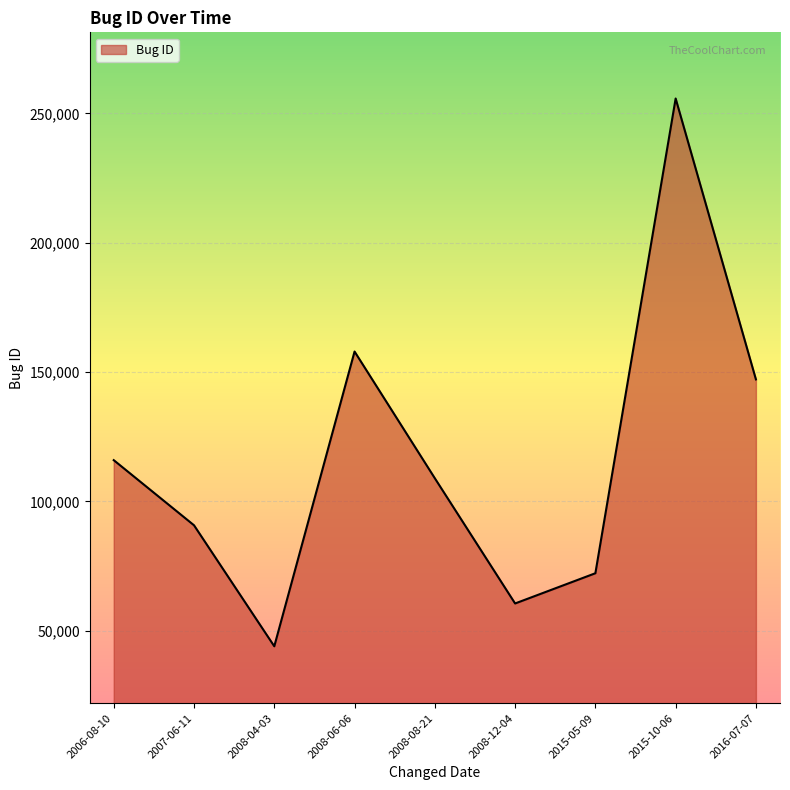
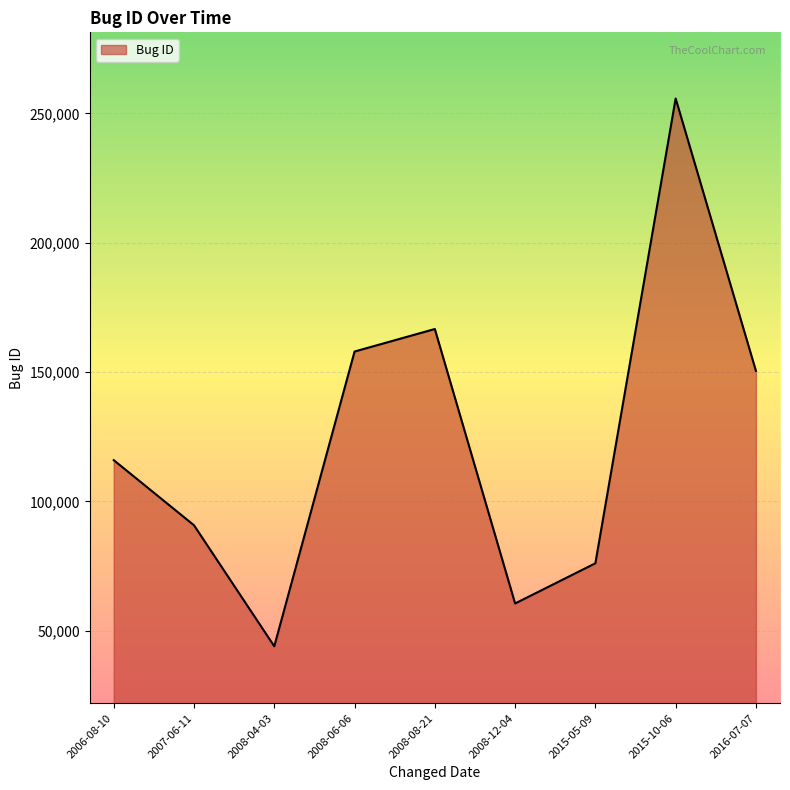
2008-08-21: 109,000 -> 167,000
2015-05-09: 72,000 -> 76,000
2016-07-07: 147,000 -> 150,000
